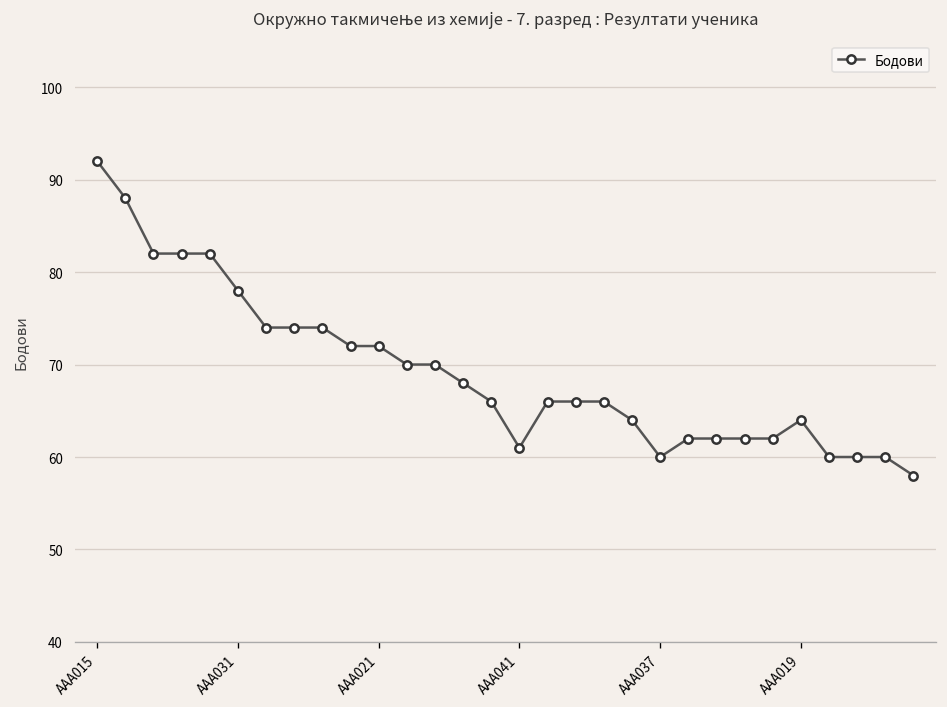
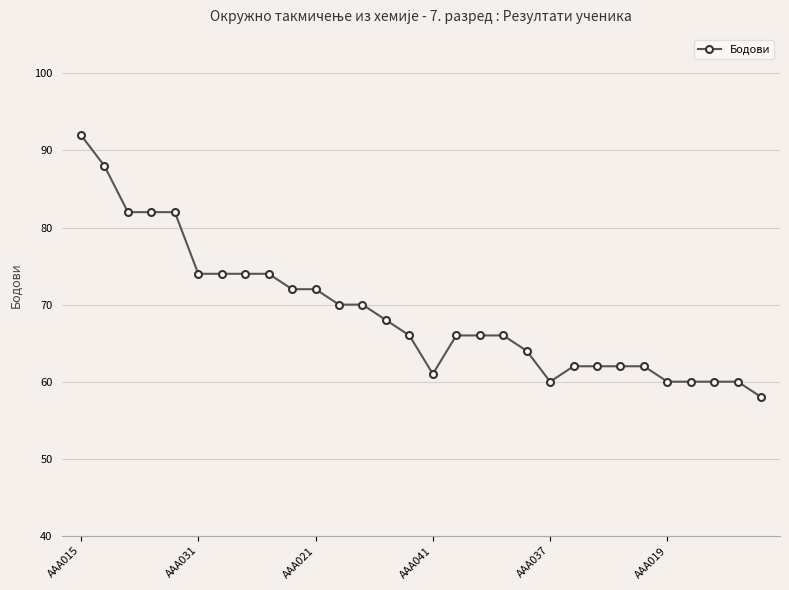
ААА031: 78 -> 74
ААА019: 64 -> 60
